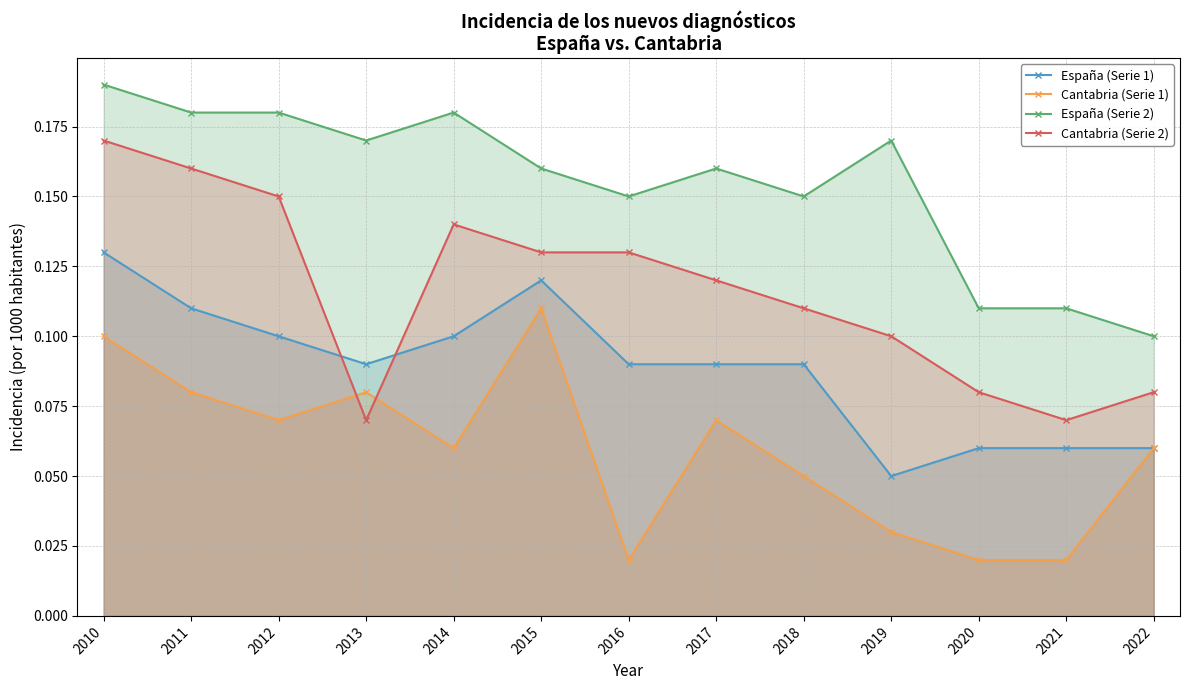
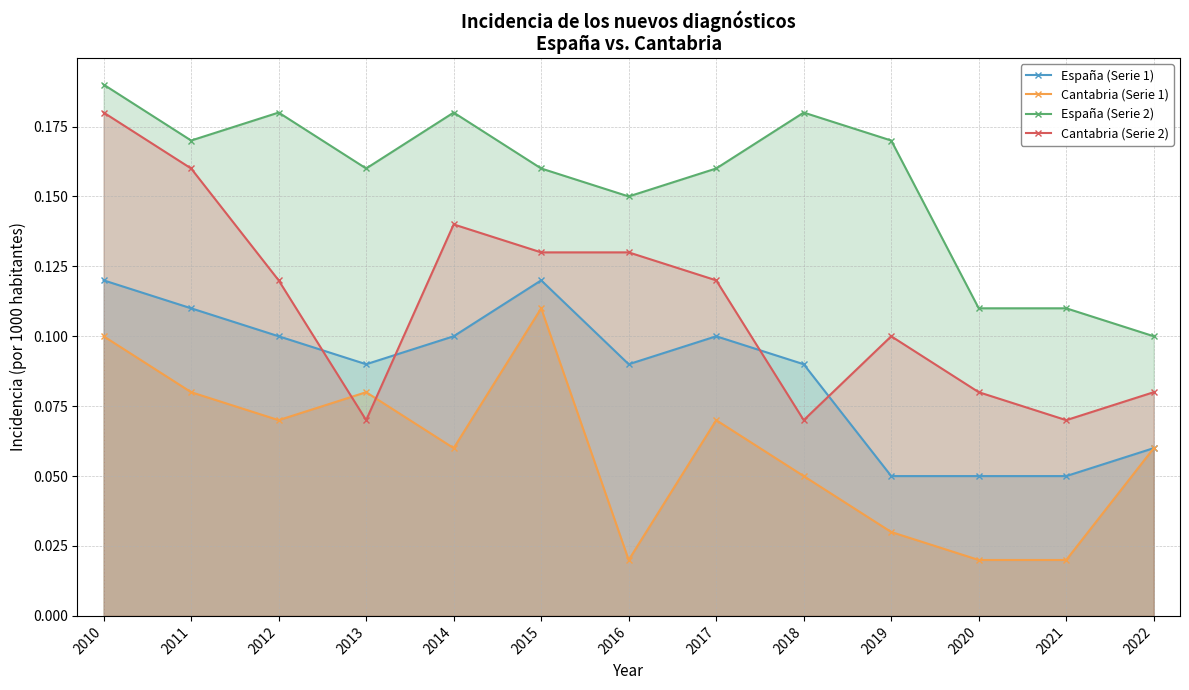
España (Serie 1), 2010: 0.13 -> 0.12
Cantabria (Serie 2), 2010: 0.17 -> 0.18
España (Serie 2), 2011: 0.18 -> 0.17
Cantabria (Serie 2), 2012: 0.15 -> 0.12
España (Serie 2), 2013: 0.17 -> 0.16
España (Serie 1), 2017: 0.09 -> 0.10
España (Serie 2), 2018: 0.15 -> 0.18
Cantabria (Serie 2), 2018: 0.11 -> 0.07
España (Serie 1), 2020: 0.06 -> 0.05
España (Serie 1), 2021: 0.06 -> 0.05
